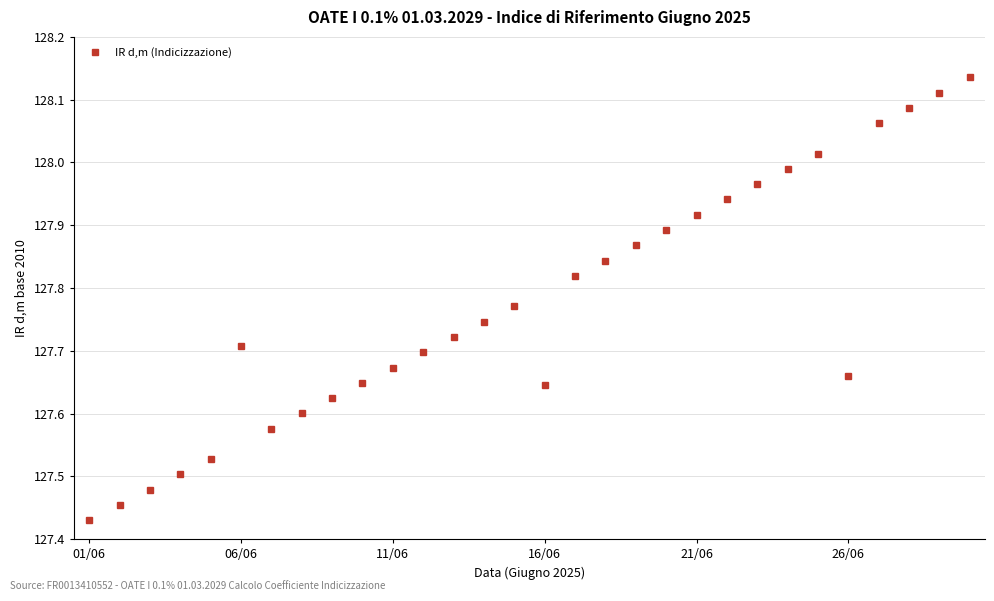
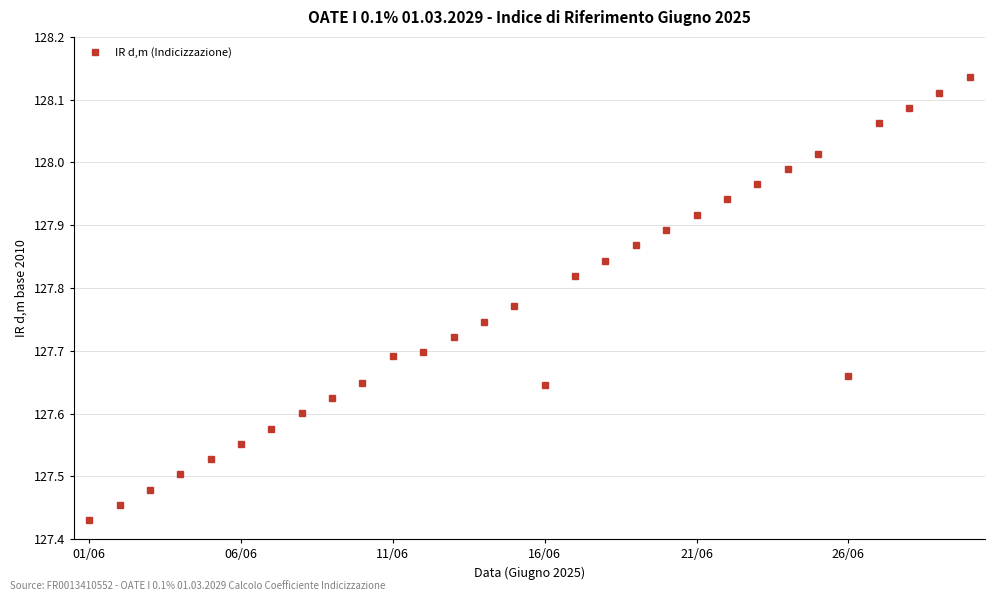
06/06: 127.71 -> 127.55
11/06: 127.67 -> 127.69
